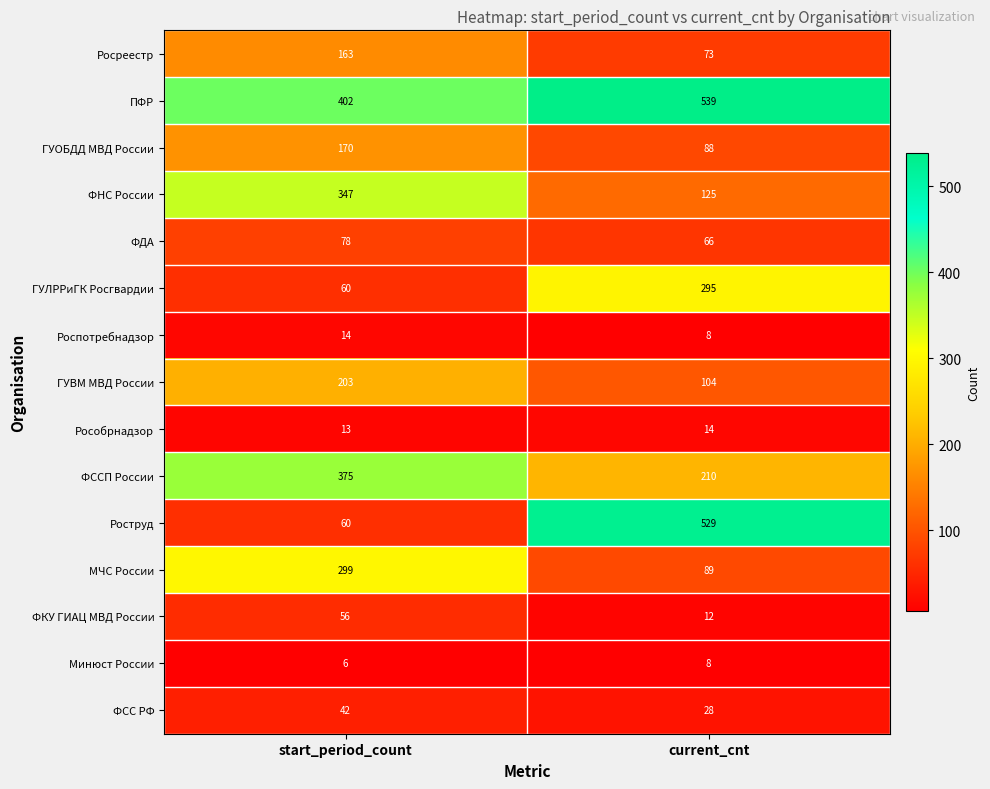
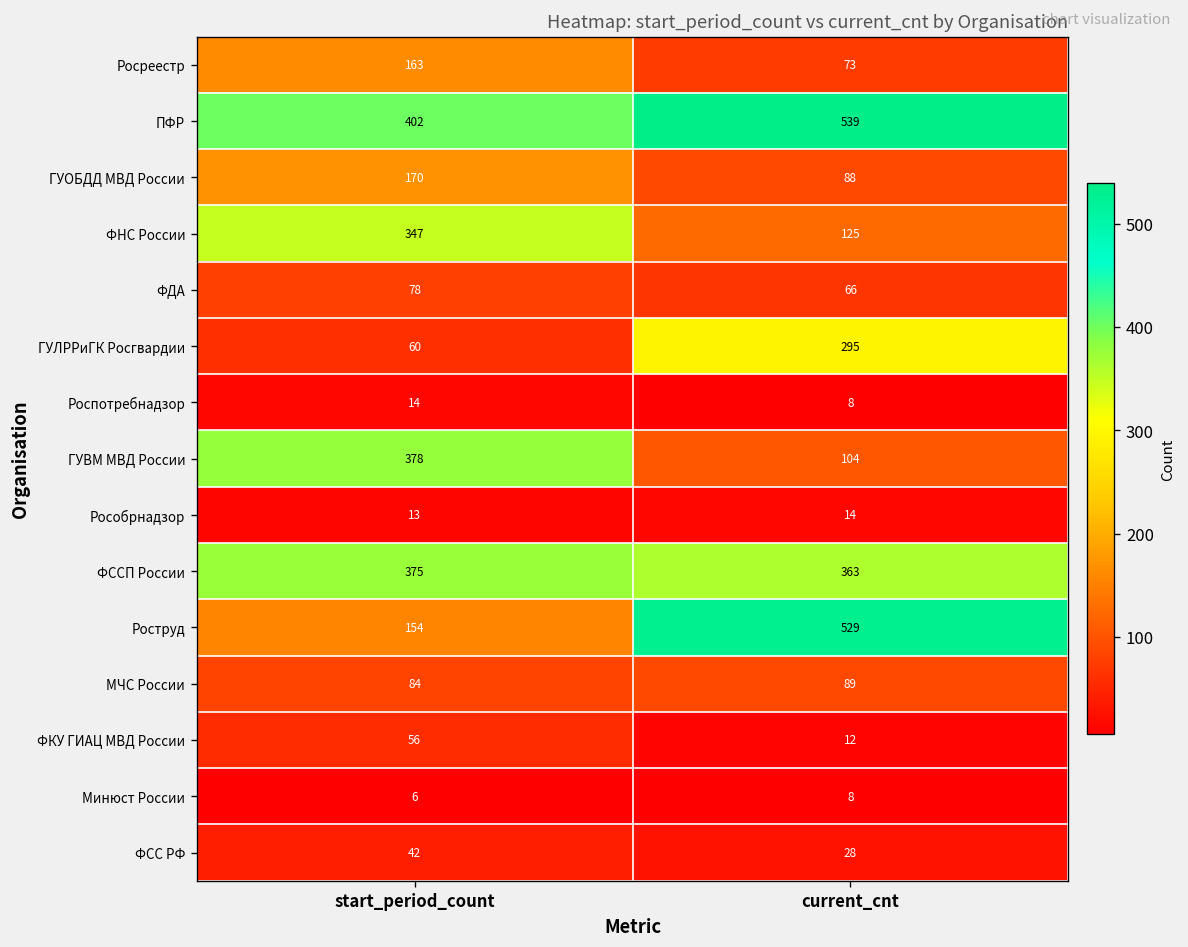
ГУВМ МВД России, start_period_count: 203 -> 378
ФССП России, current_cnt: 210 -> 363
Роструд, start_period_count: 60 -> 154
МЧС России, start_period_count: 299 -> 84
